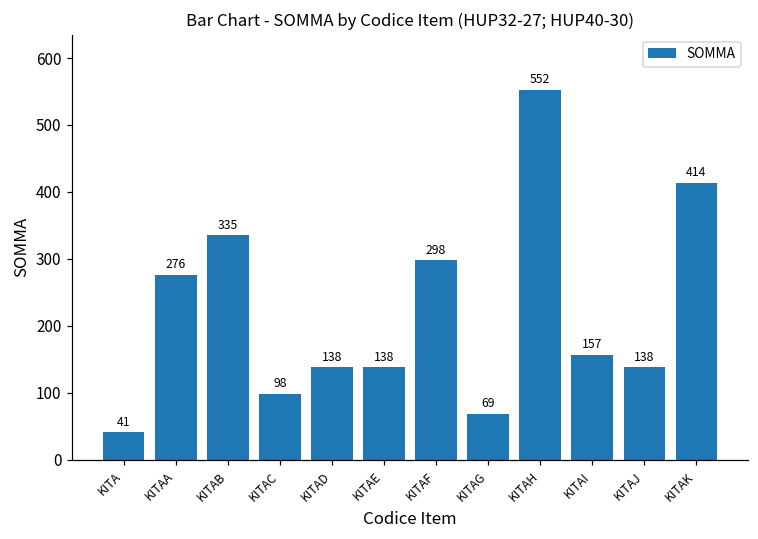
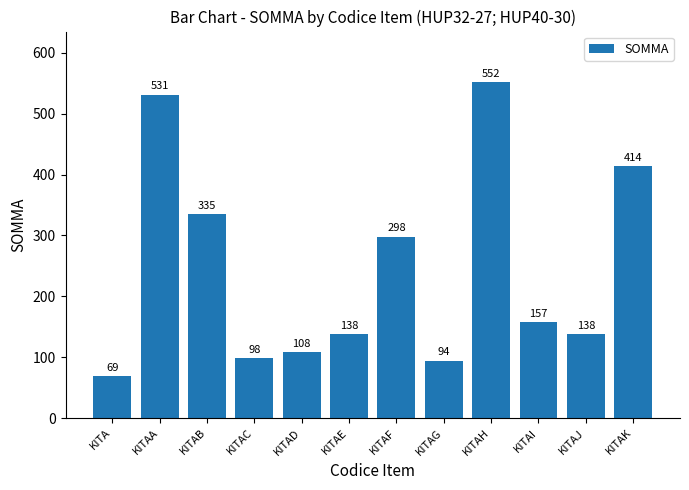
KITA: 41 -> 69
KITAA: 276 -> 531
KITAD: 138 -> 108
KITAG: 69 -> 94
